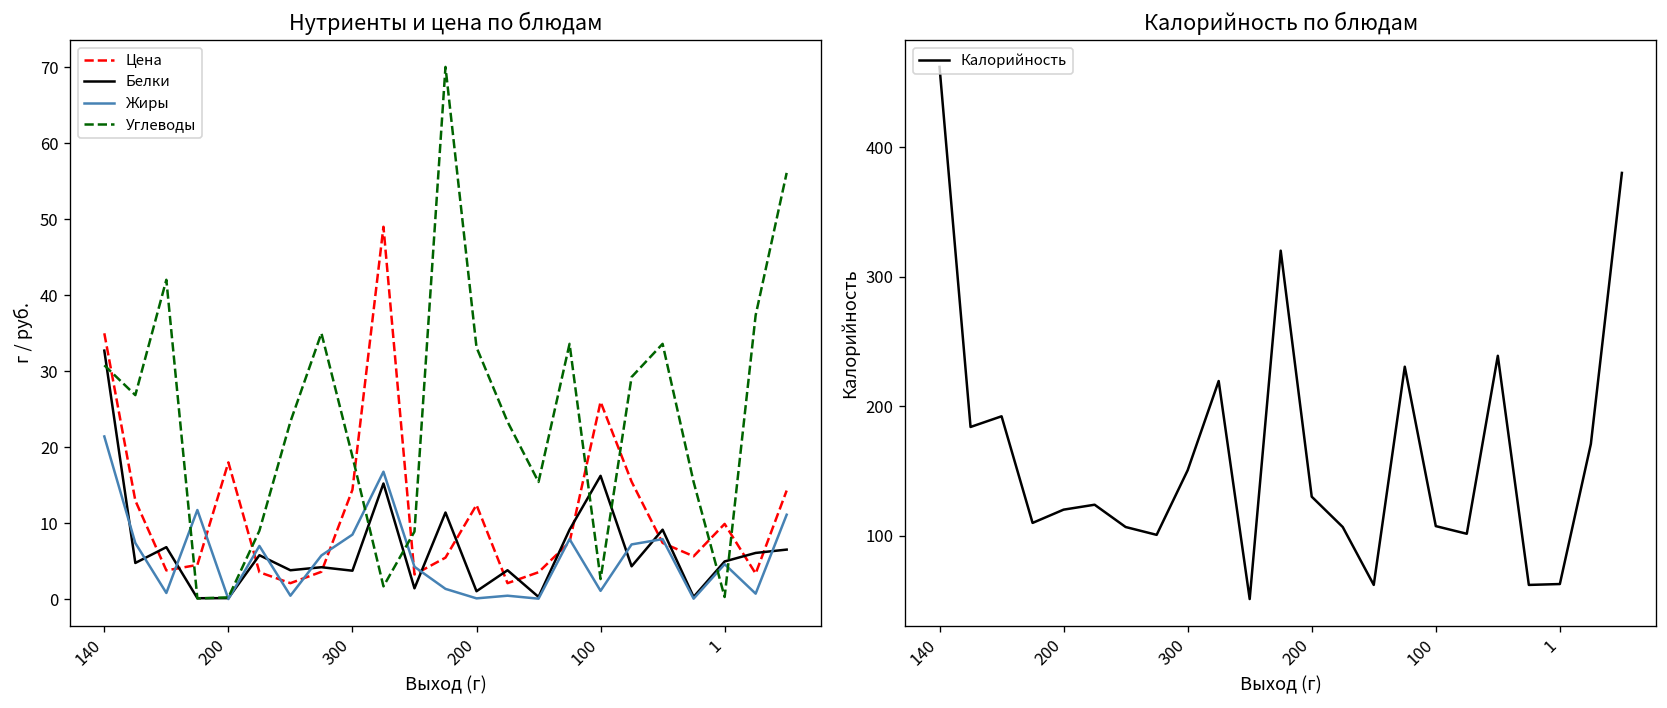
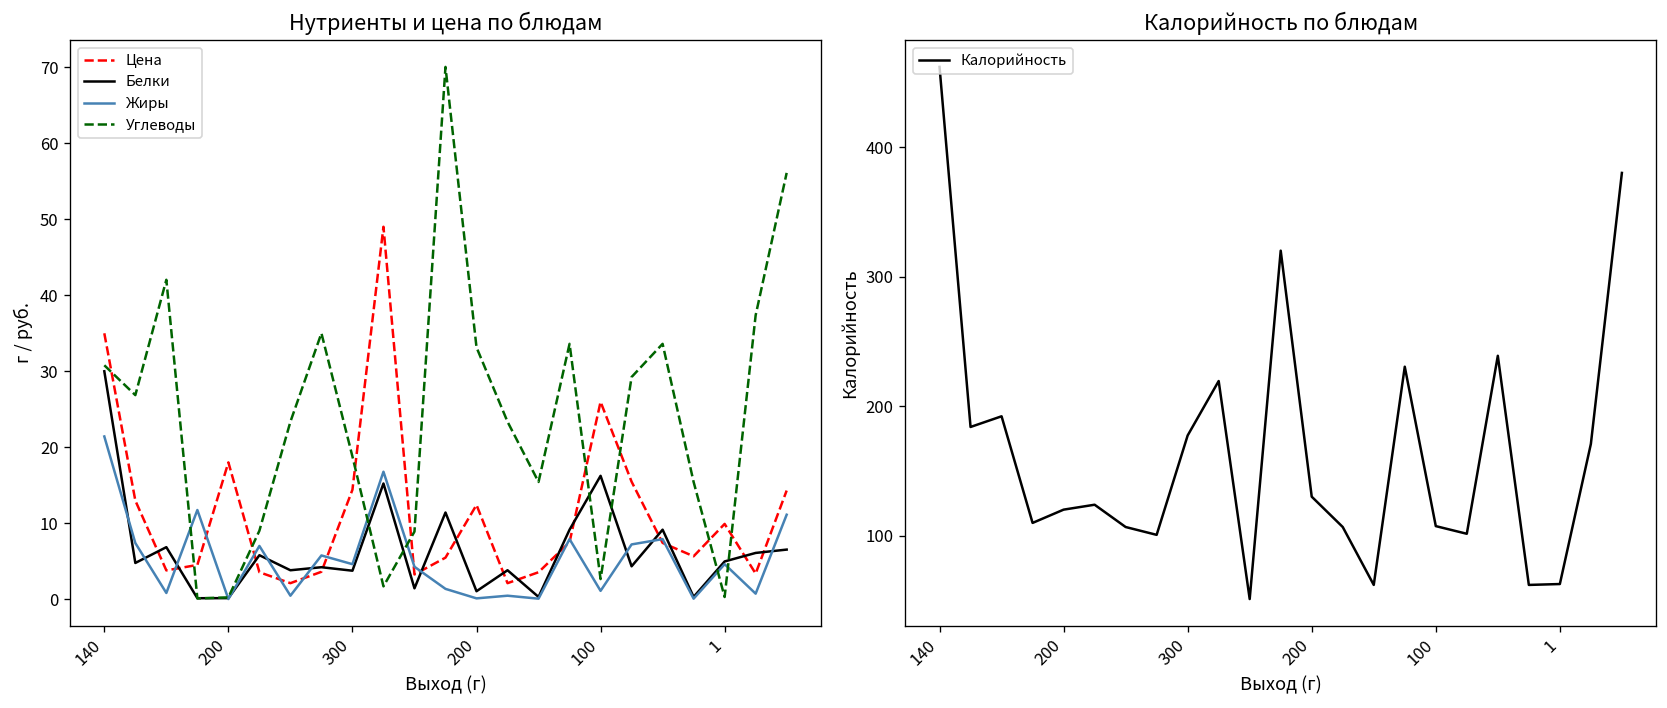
Нутриенты и цена по блюдам, Белки, 140: 33 -> 30
Нутриенты и цена по блюдам, Жиры, 300: 8 -> 5
Калорийность по блюдам, 300: 151 -> 177
